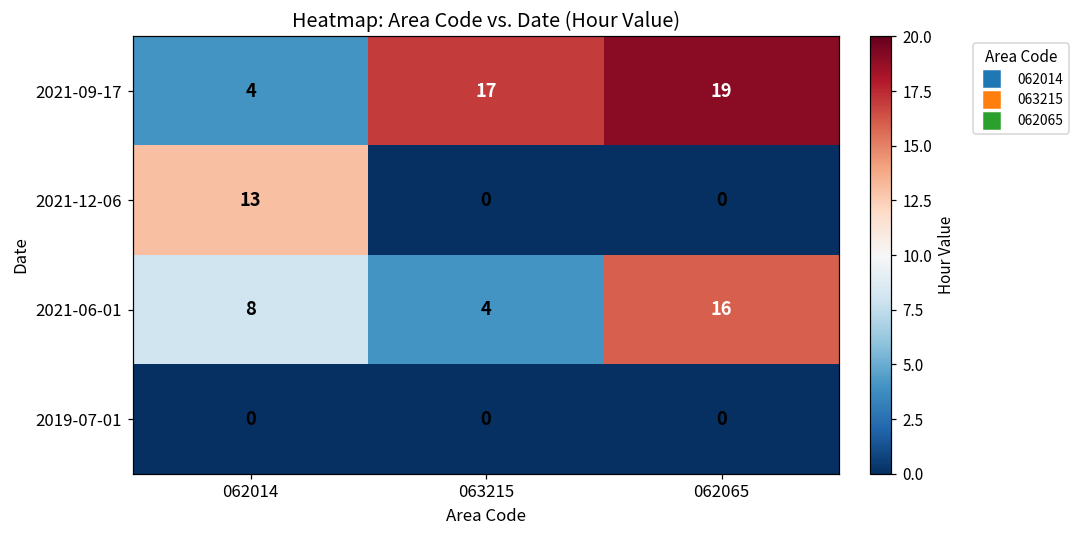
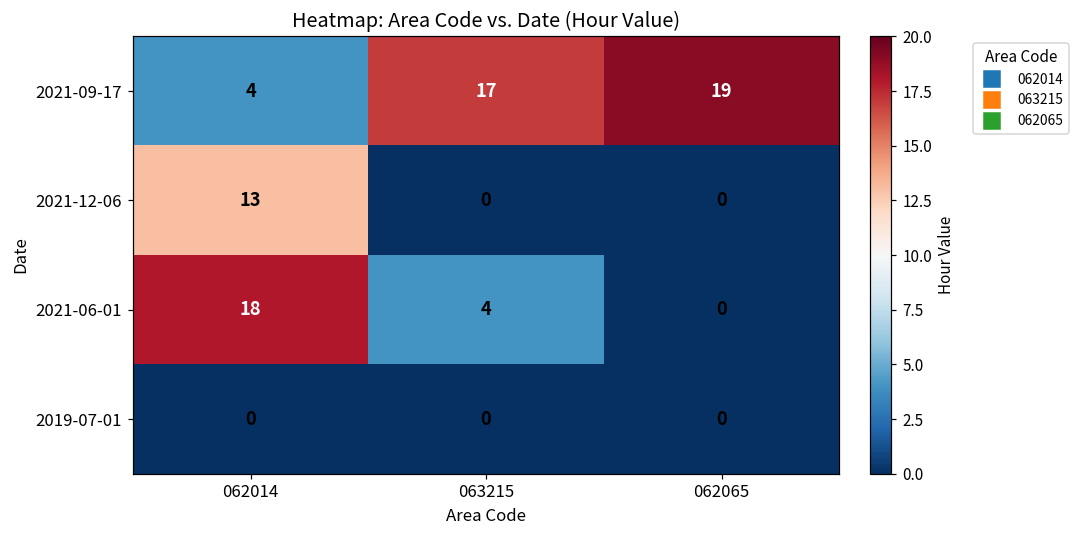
2021-06-01, 062014: 8 -> 18
2021-06-01, 062065: 16 -> 0
